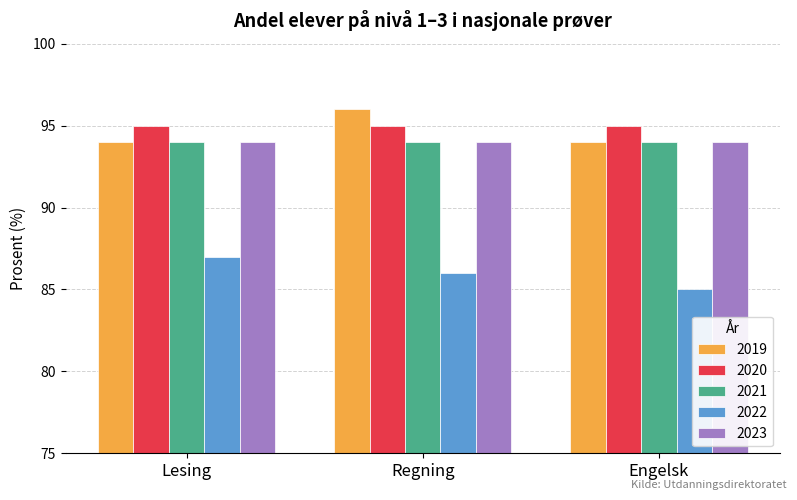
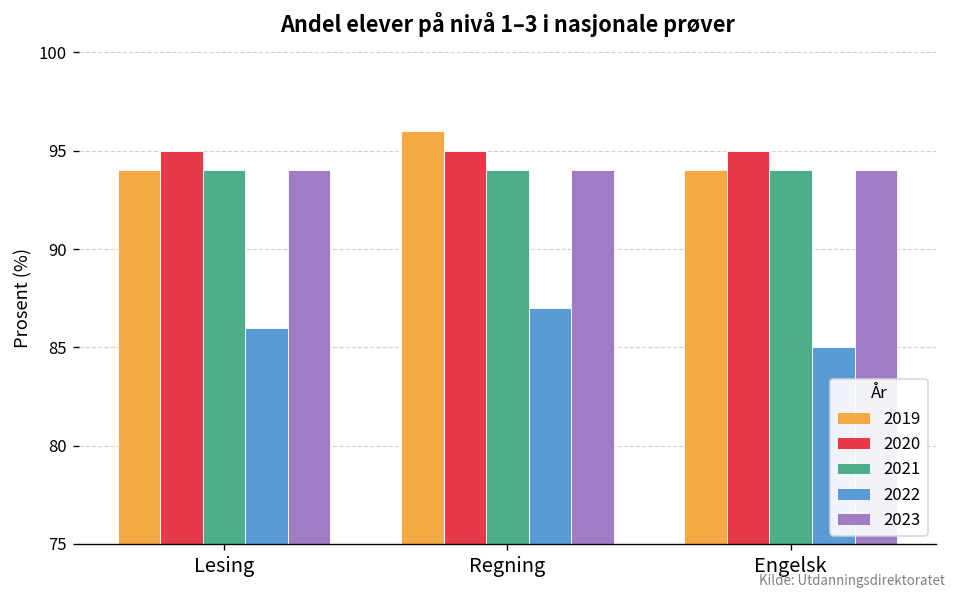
2022, Lesing: 87 -> 86
2022, Regning: 86 -> 87
